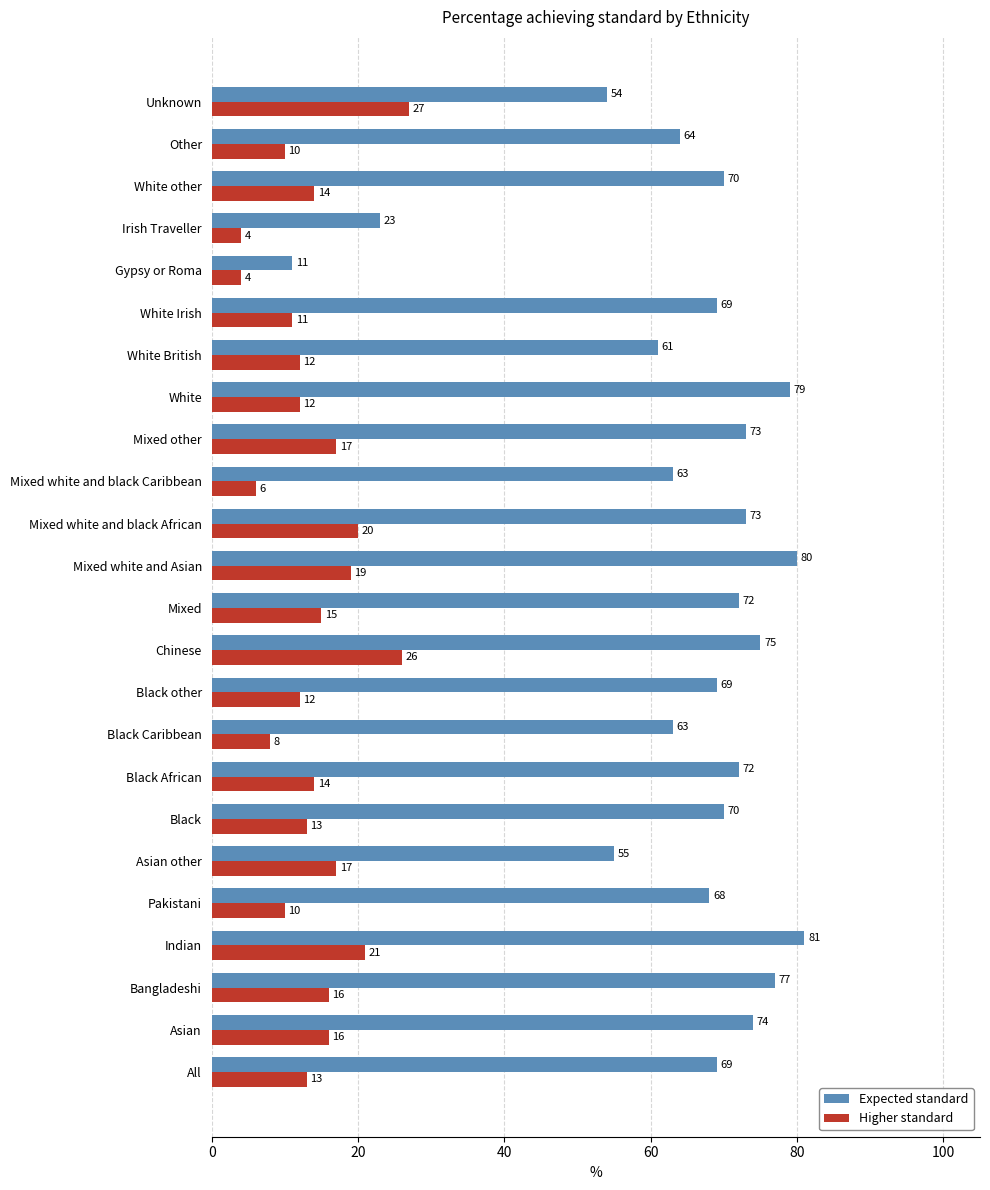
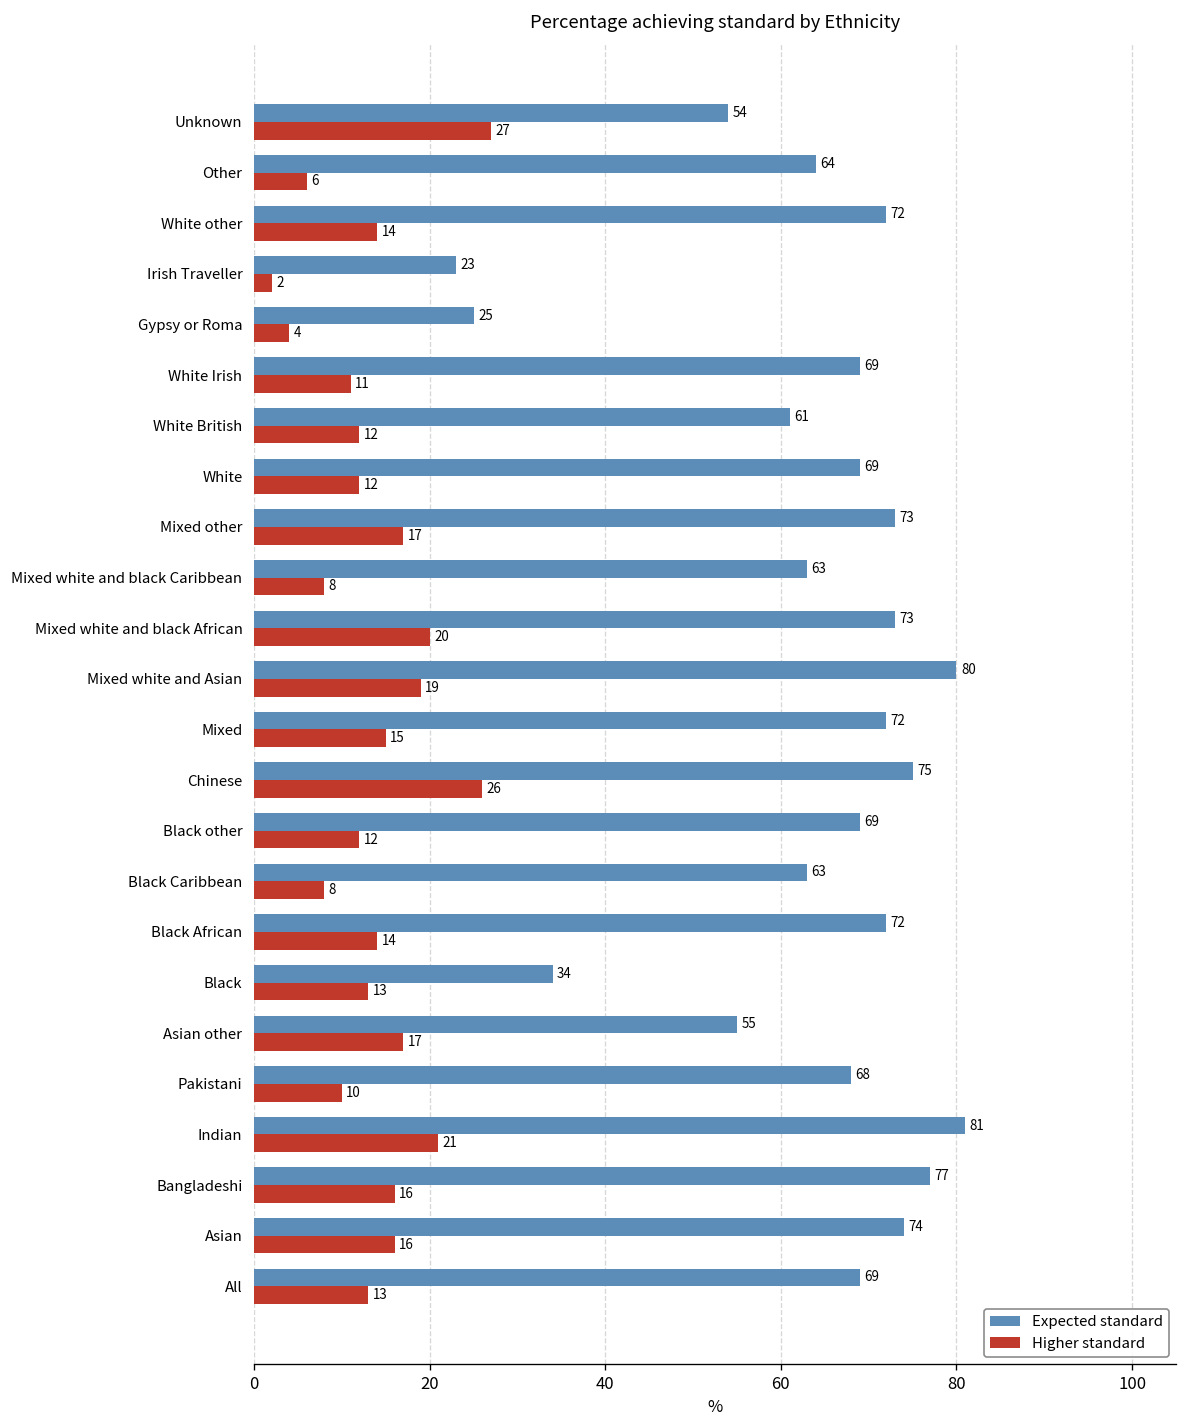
Higher standard, Other: 10 -> 6
Expected standard, White other: 70 -> 72
Higher standard, Irish Traveller: 4 -> 2
Expected standard, Gypsy or Roma: 11 -> 25
Expected standard, White: 79 -> 69
Higher standard, Mixed white and black Caribbean: 6 -> 8
Expected standard, Black: 70 -> 34
